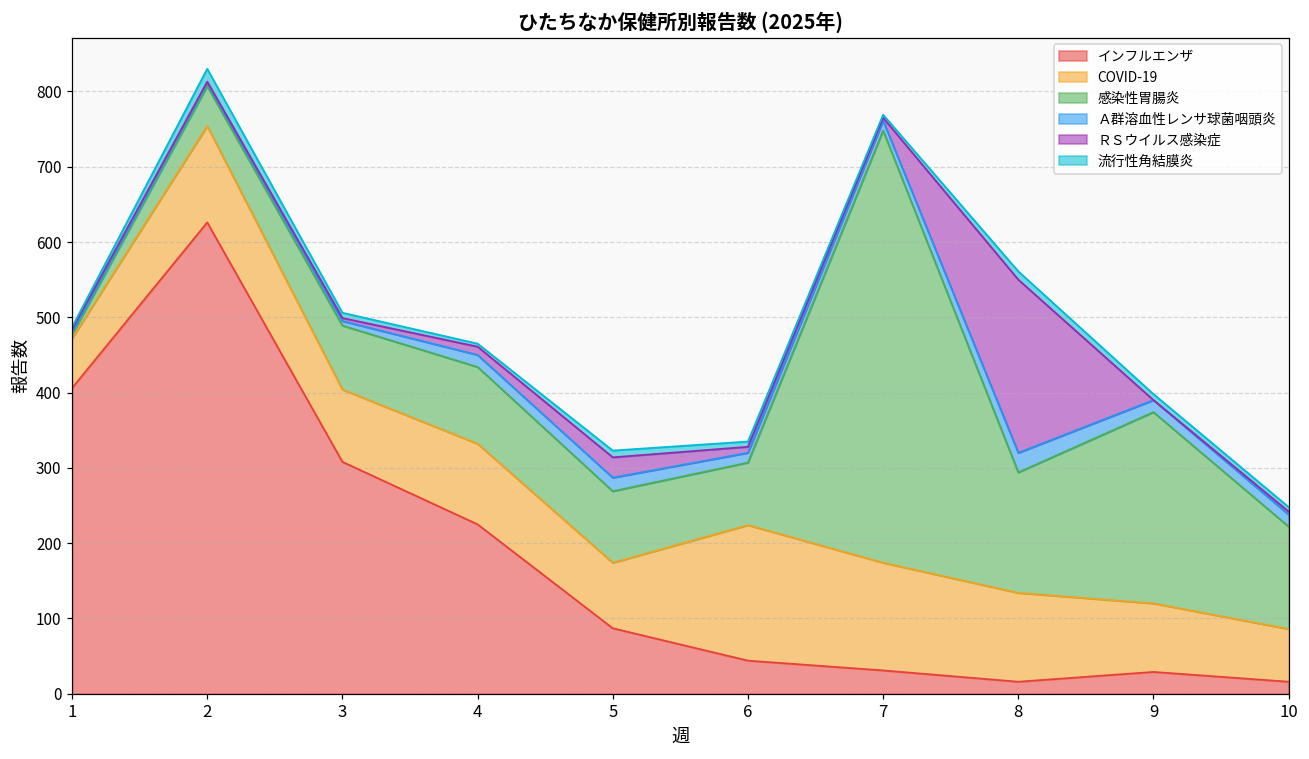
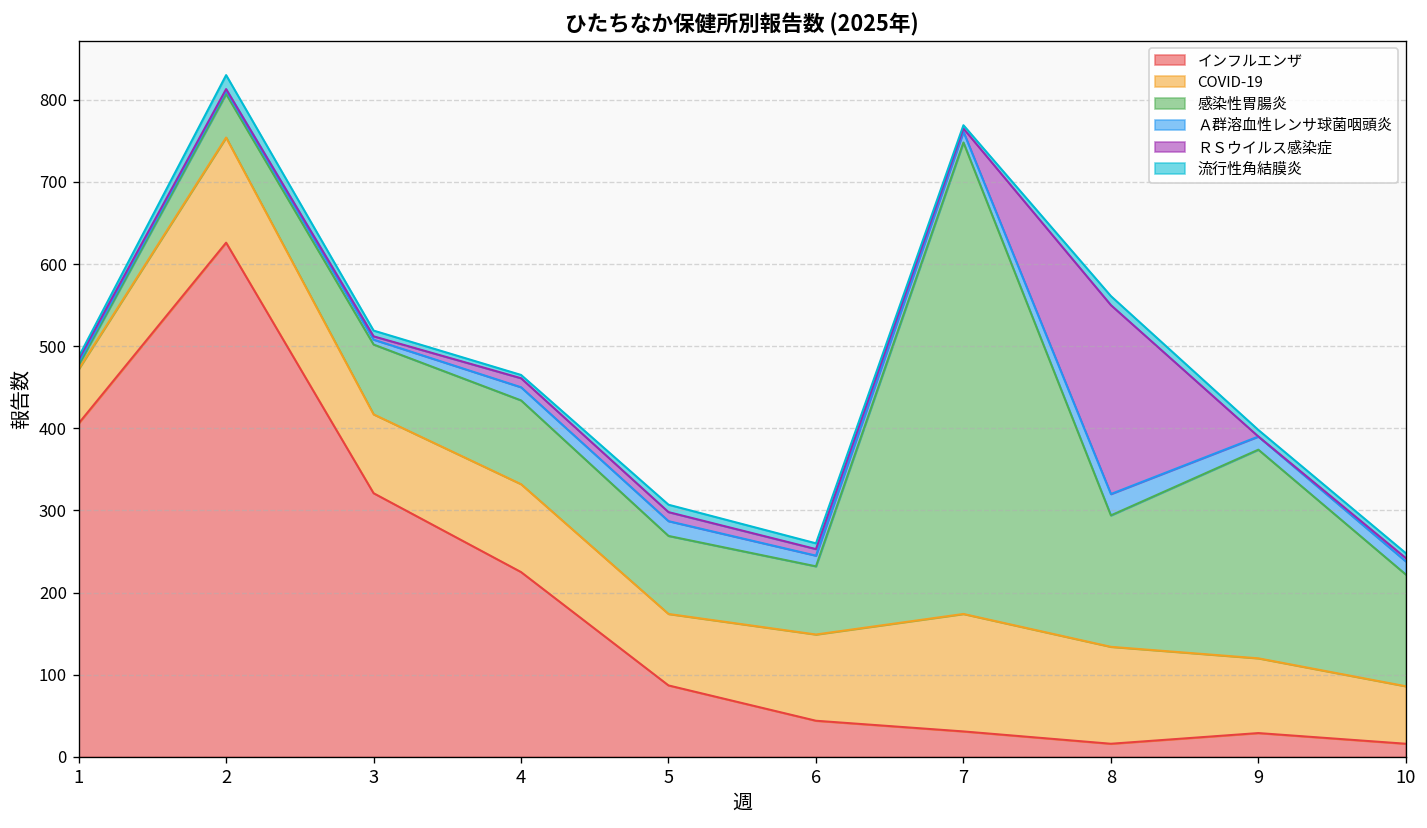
インフルエンザ, 3: 310 -> 320
ＲＳウイルス感染症, 5: 30 -> 10
COVID-19, 6: 180 -> 110
